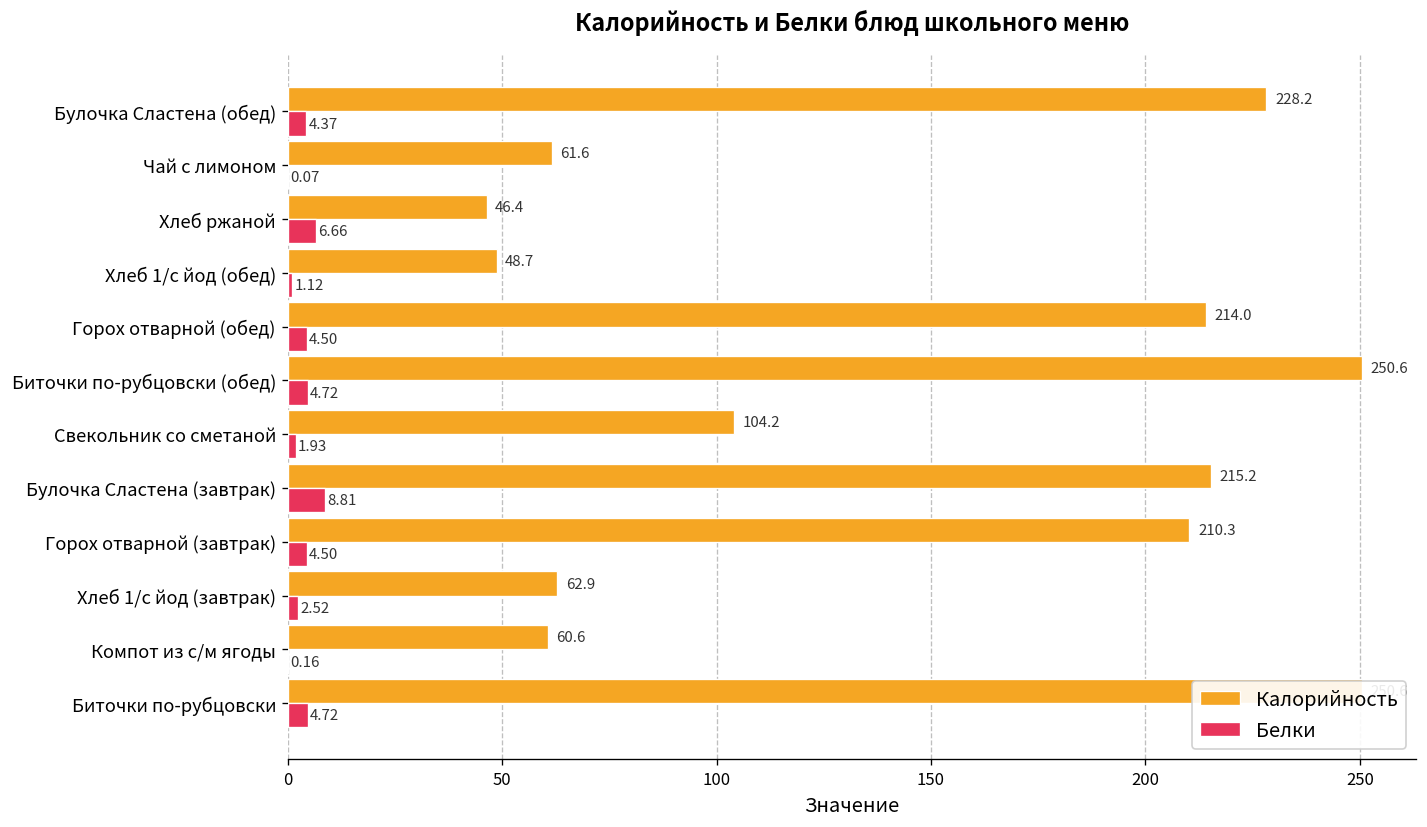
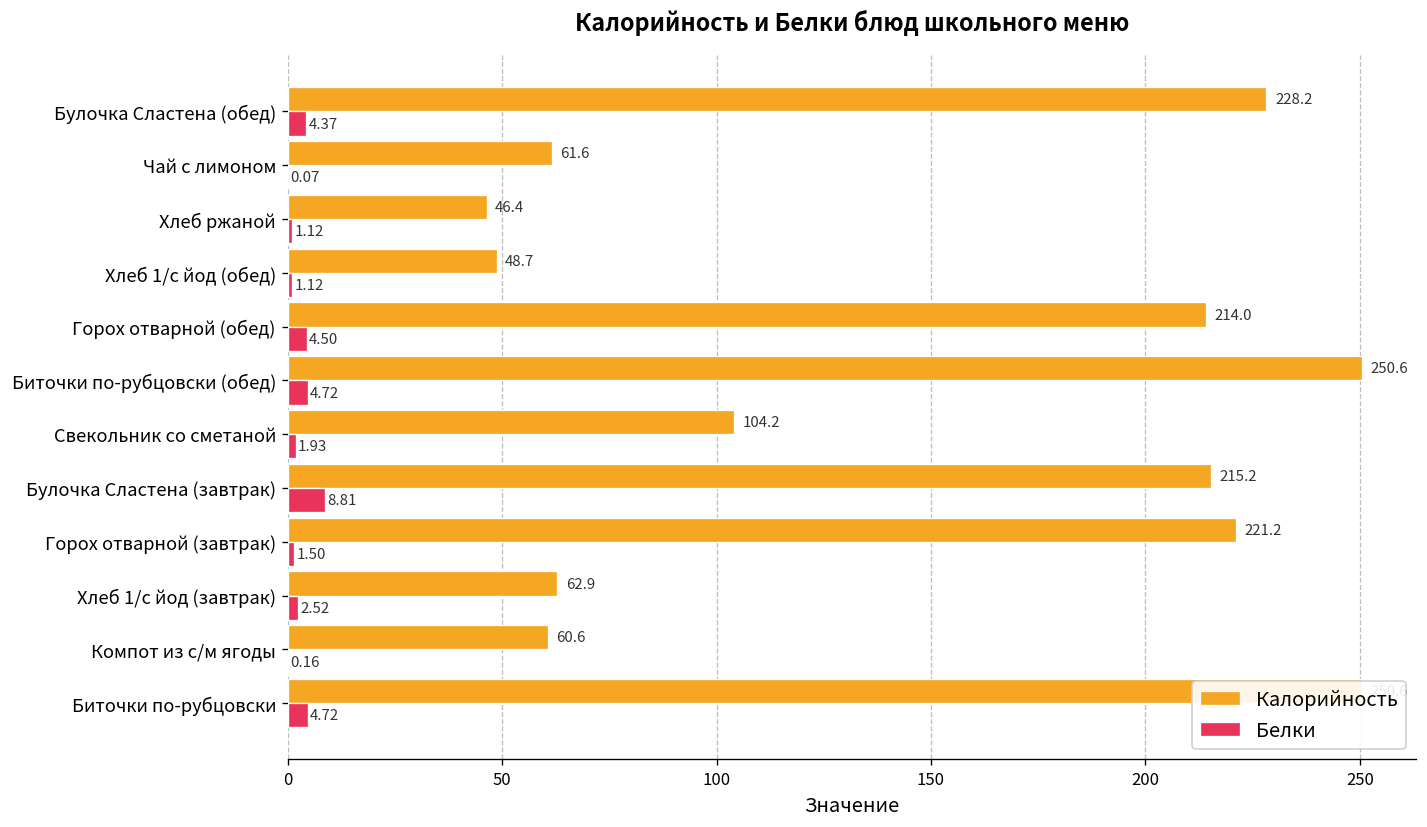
Белки, Хлеб ржаной: 6.66 -> 1.12
Калорийность, Горох отварной (завтрак): 210.3 -> 221.2
Белки, Горох отварной (завтрак): 4.50 -> 1.50
